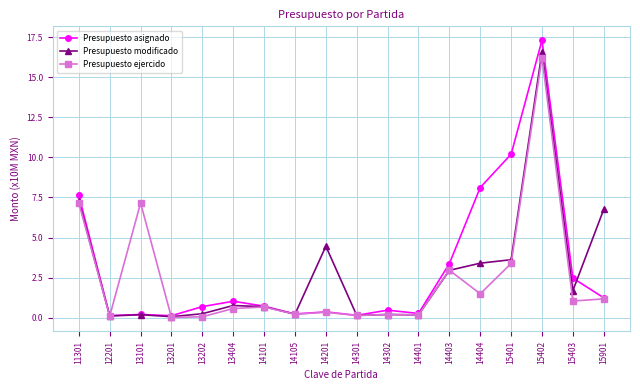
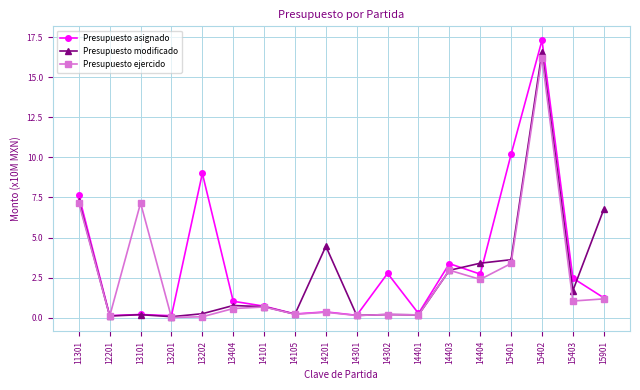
Presupuesto asignado, 13202: 0.7 -> 9.0
Presupuesto asignado, 14302: 0.5 -> 2.8
Presupuesto asignado, 14404: 8.1 -> 2.7
Presupuesto ejercido, 14404: 1.5 -> 2.4
